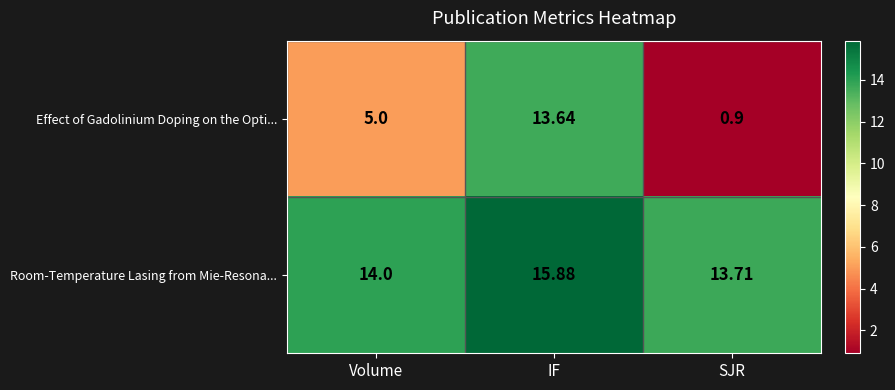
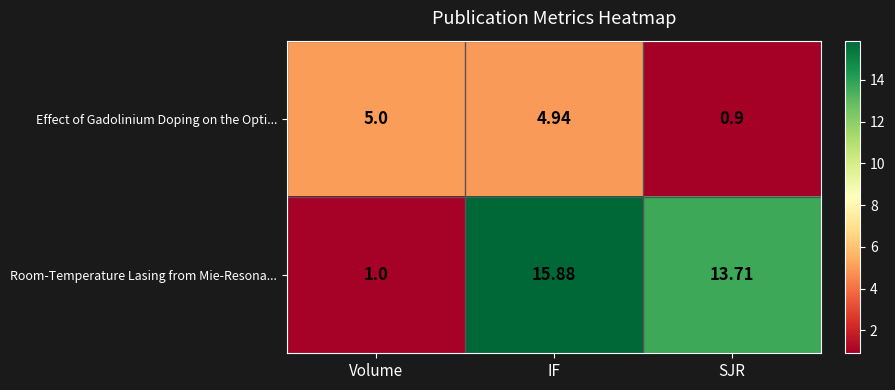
Effect of Gadolinium Doping on the Opti..., IF: 13.64 -> 4.94
Room-Temperature Lasing from Mie-Resona..., Volume: 14.0 -> 1.0
